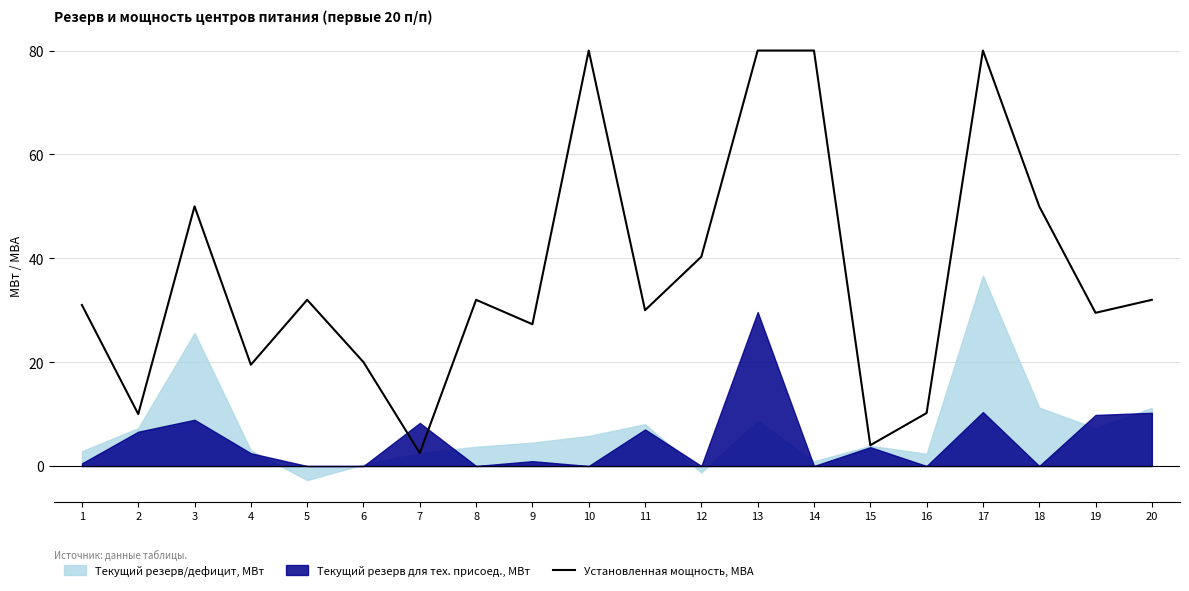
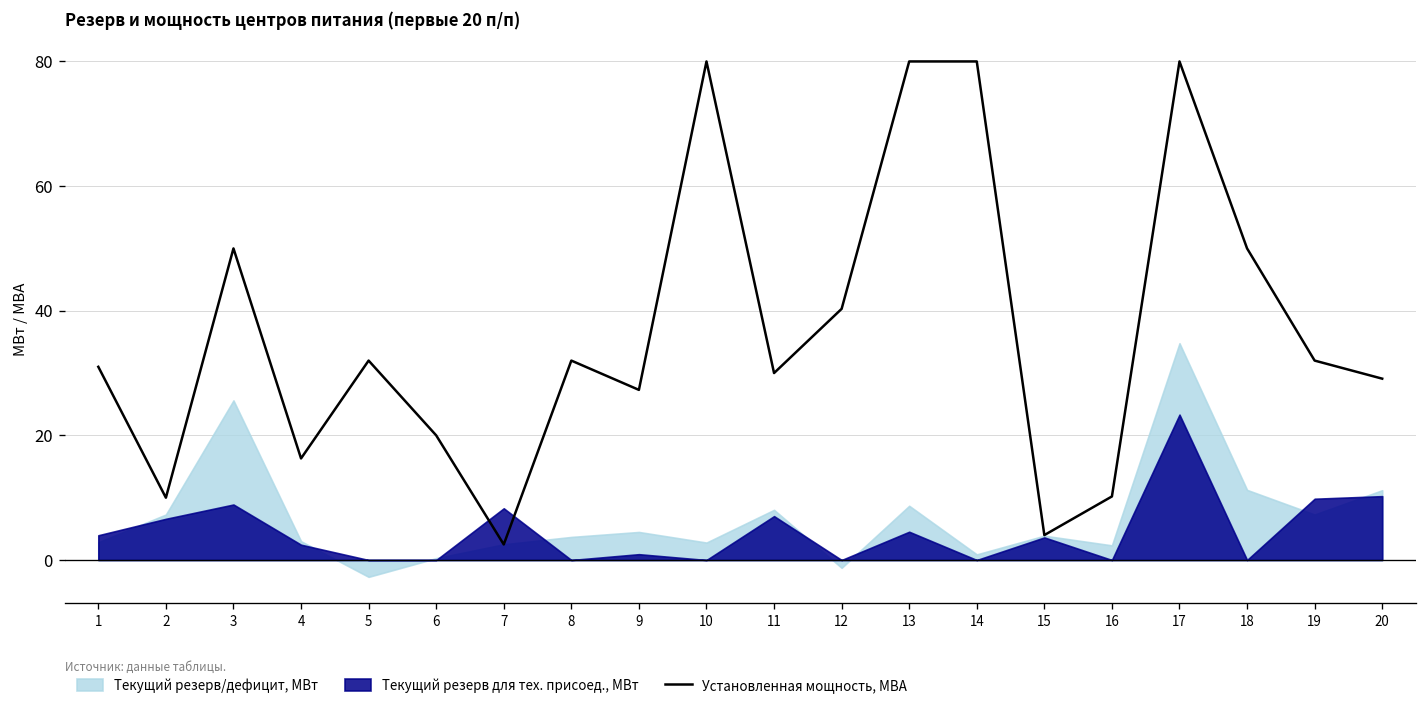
Текущий резерв для тех. присоед., МВт, 1: 1 -> 4
Установленная мощность, МВА, 4: 20 -> 16
Текущий резерв/дефицит, МВт, 10: 6 -> 3
Текущий резерв для тех. присоед., МВт, 13: 30 -> 5
Текущий резерв/дефицит, МВт, 17: 37 -> 35
Текущий резерв для тех. присоед., МВт, 17: 10 -> 23
Установленная мощность, МВА, 19: 30 -> 32
Установленная мощность, МВА, 20: 32 -> 29
